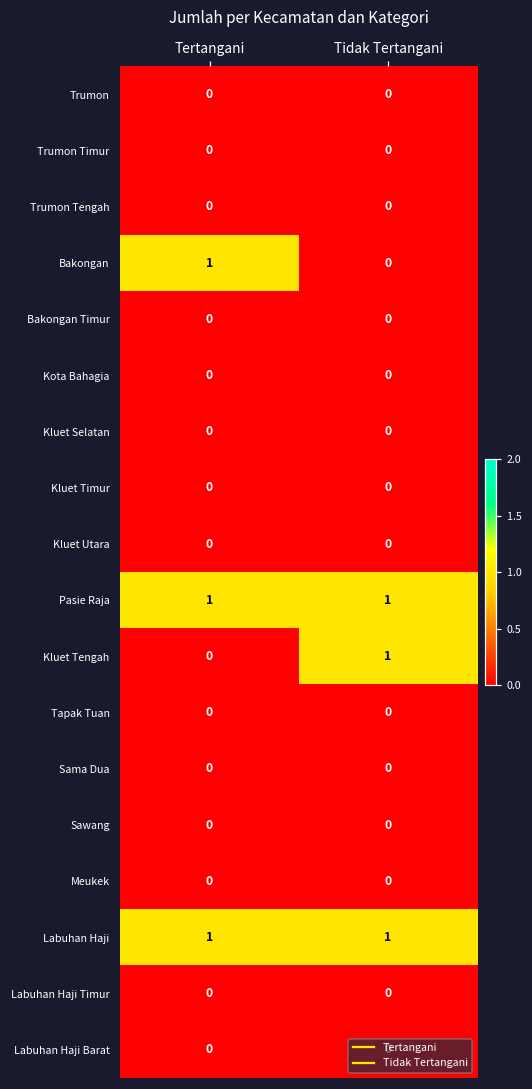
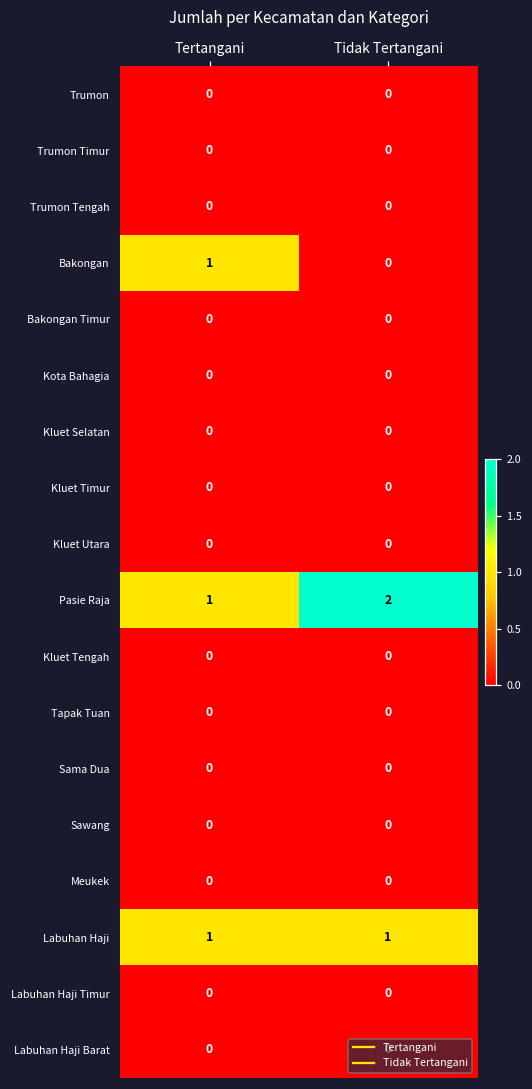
Pasie Raja, Tidak Tertangani: 1 -> 2
Kluet Tengah, Tidak Tertangani: 1 -> 0
